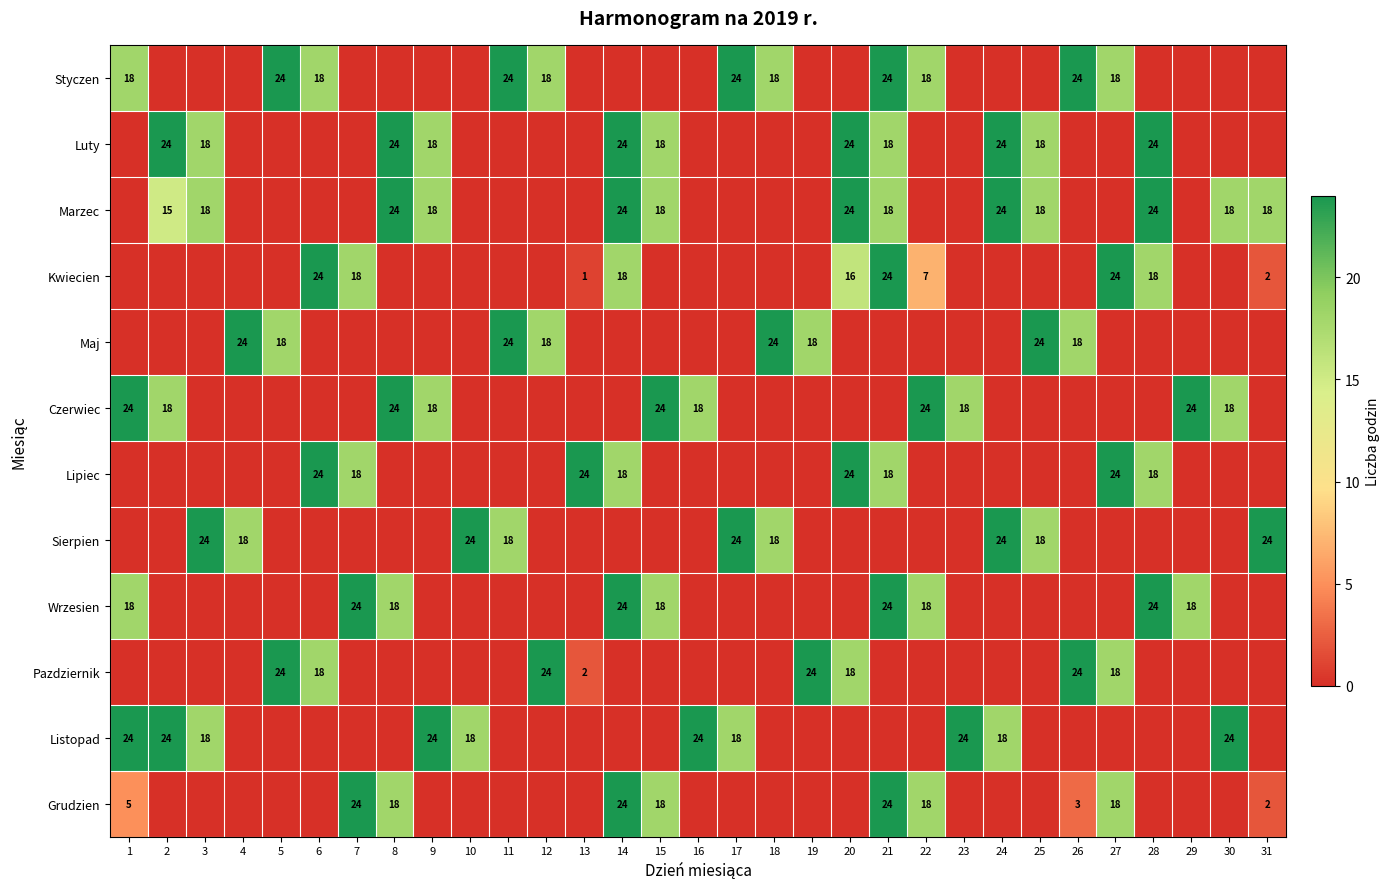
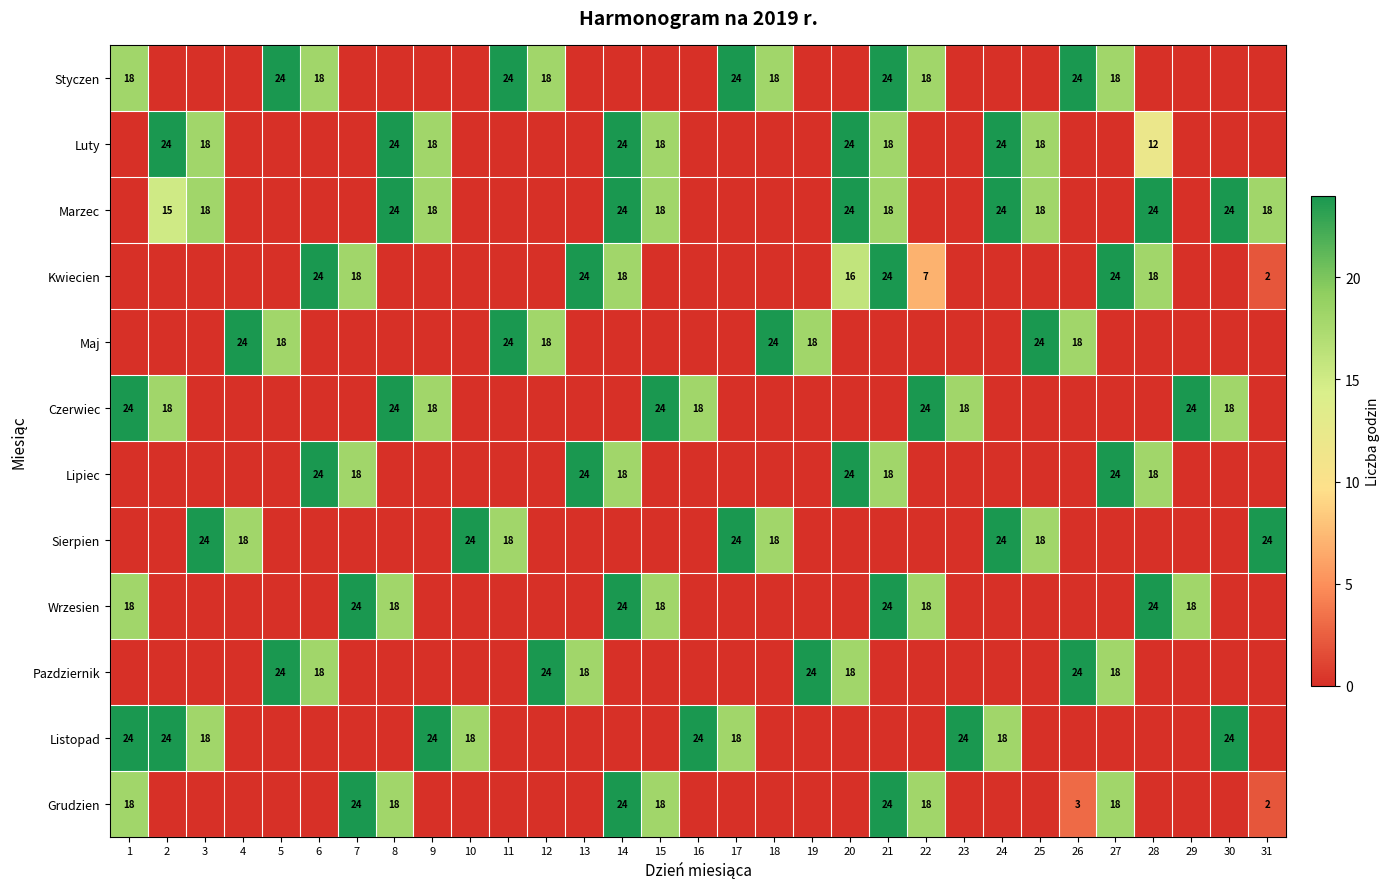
Luty, 28: 24 -> 12
Marzec, 30: 18 -> 24
Kwiecien, 13: 1 -> 24
Pazdziernik, 13: 2 -> 18
Grudzien, 1: 5 -> 18
